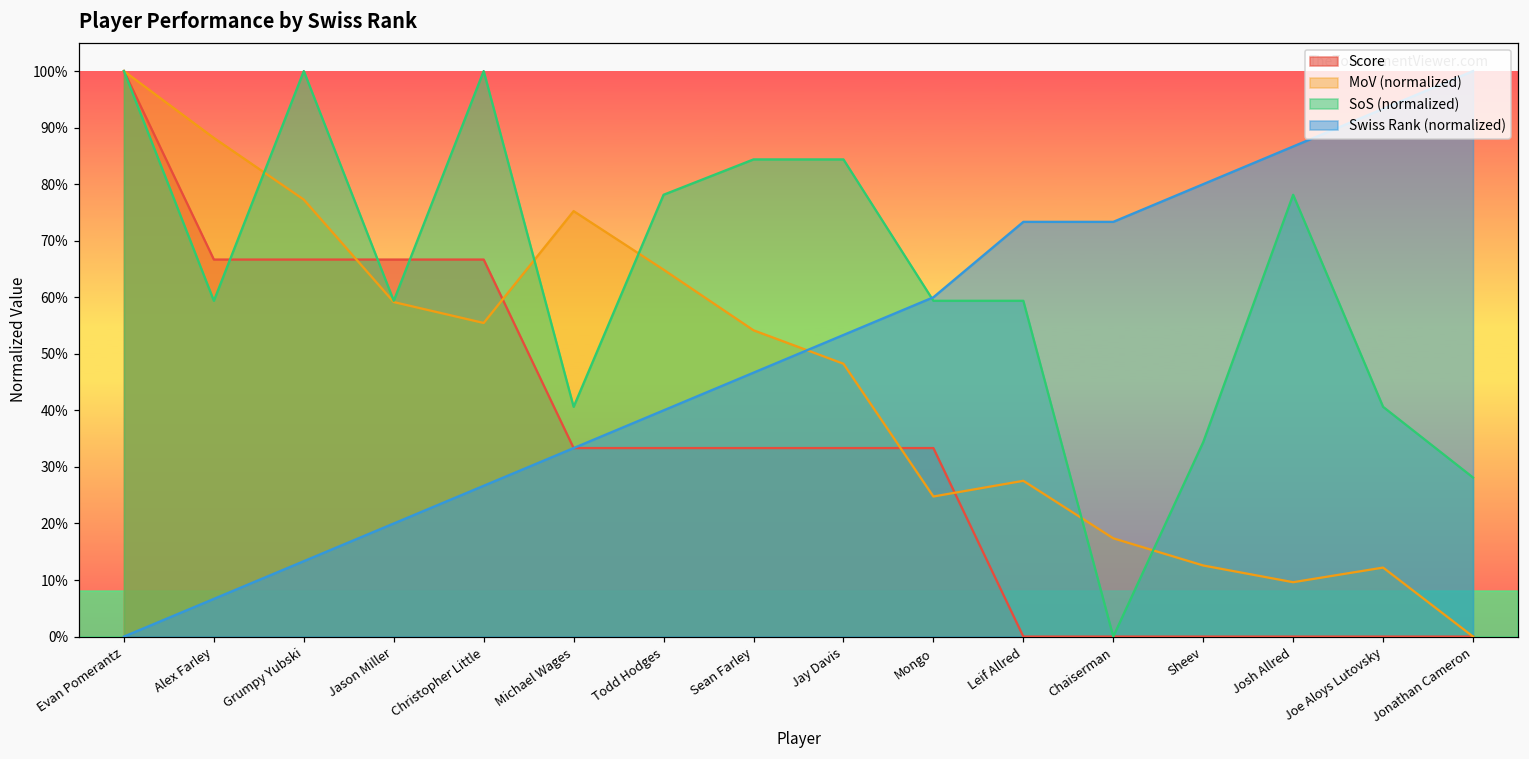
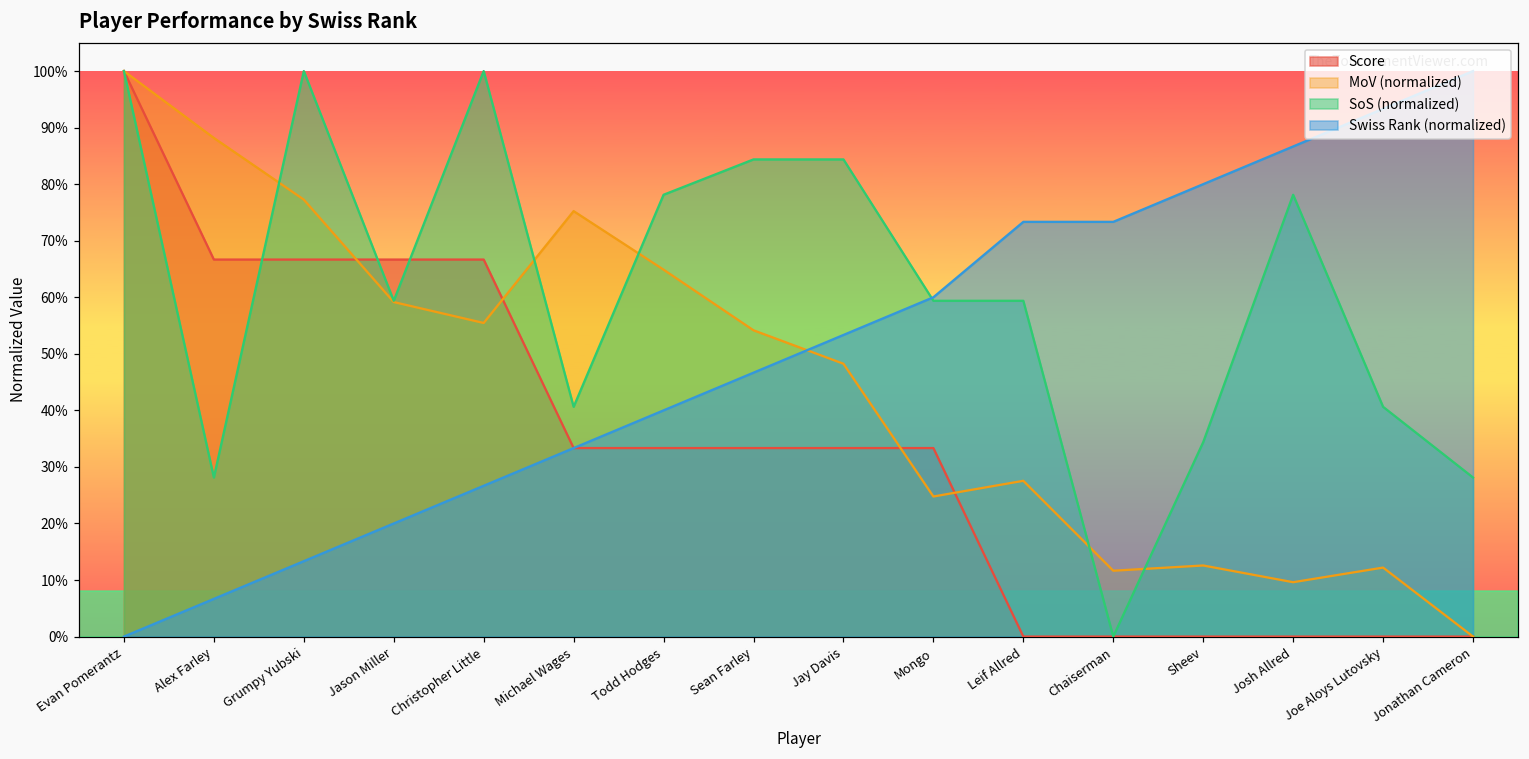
SoS (normalized), Alex Farley: 59% -> 28%
MoV (normalized), Chaiserman: 17% -> 12%
